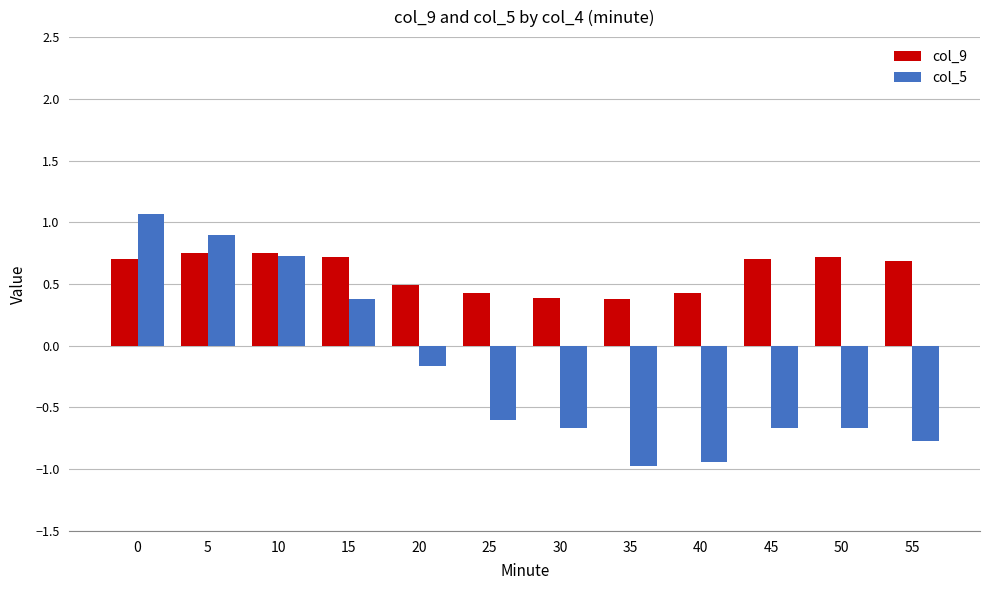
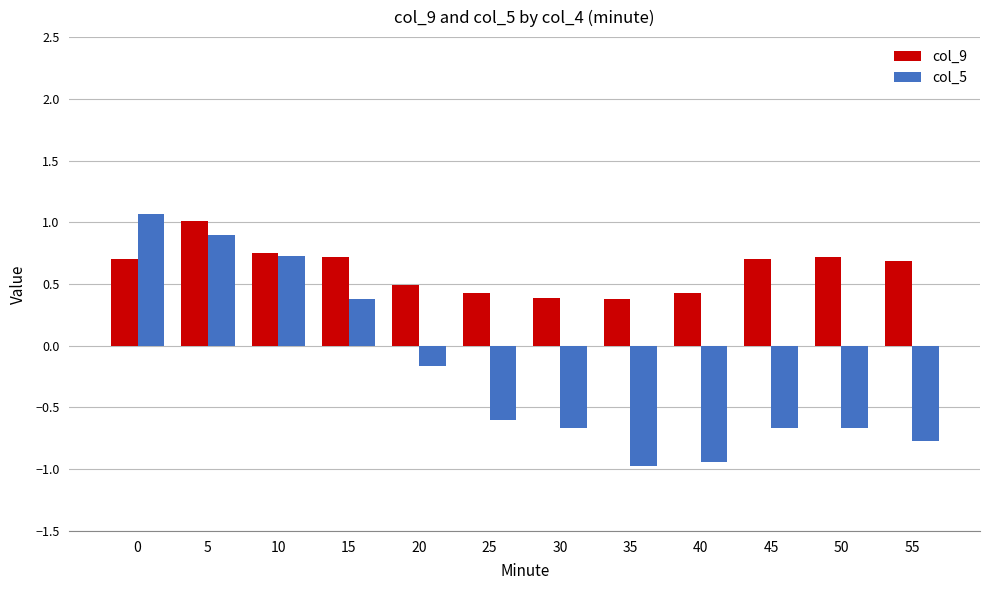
col_9, 5: 0.75 -> 1.01
